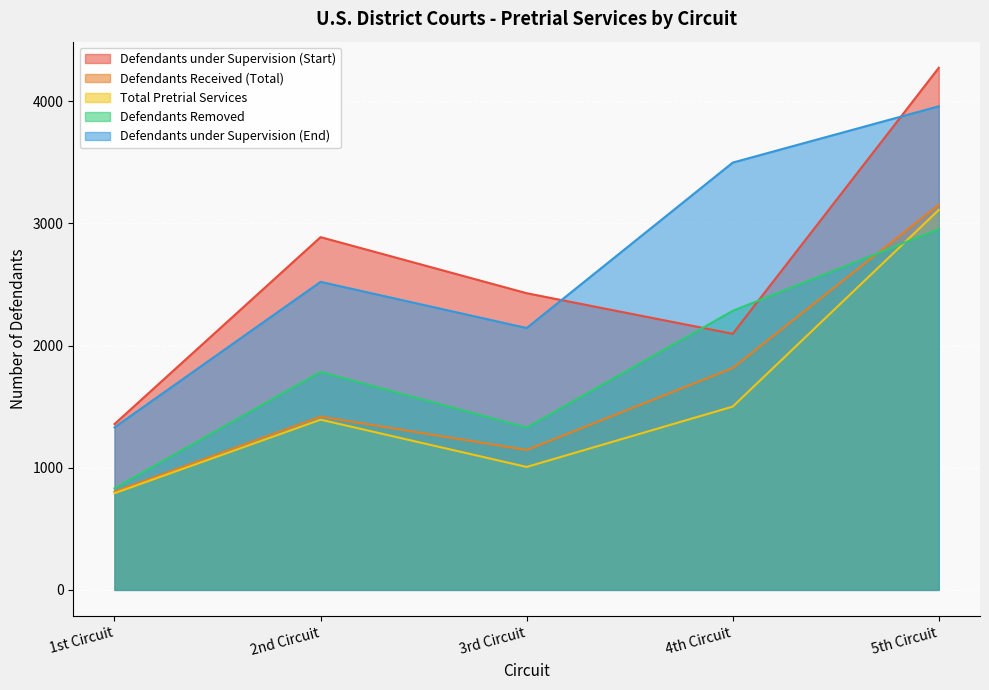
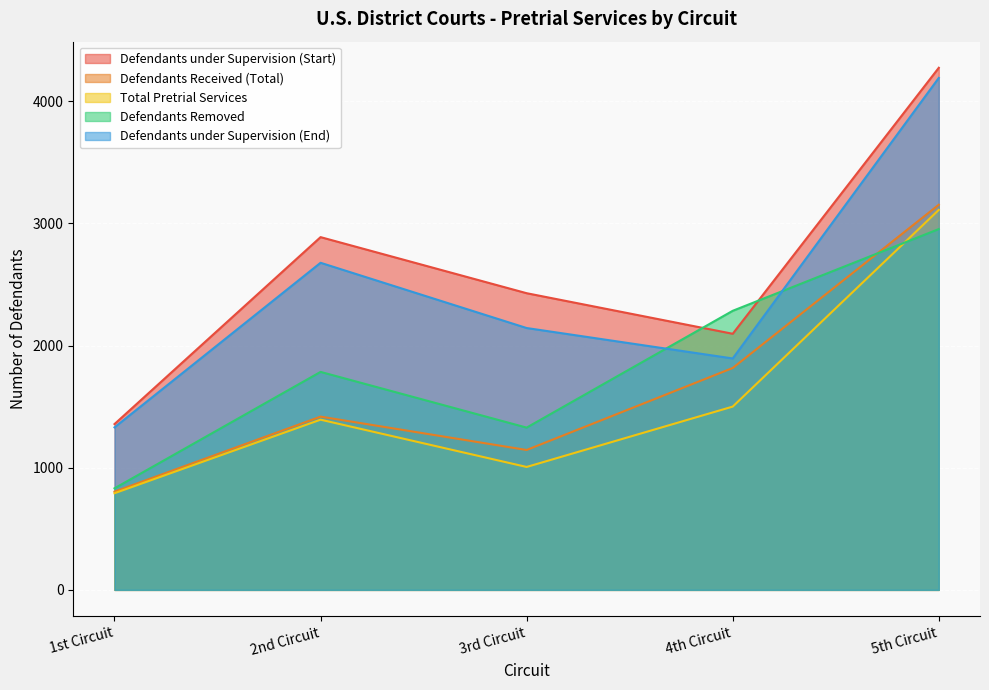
Defendants under Supervision (End), 2nd Circuit: 2520 -> 2680
Defendants under Supervision (End), 4th Circuit: 3500 -> 1890
Defendants under Supervision (End), 5th Circuit: 3960 -> 4190
